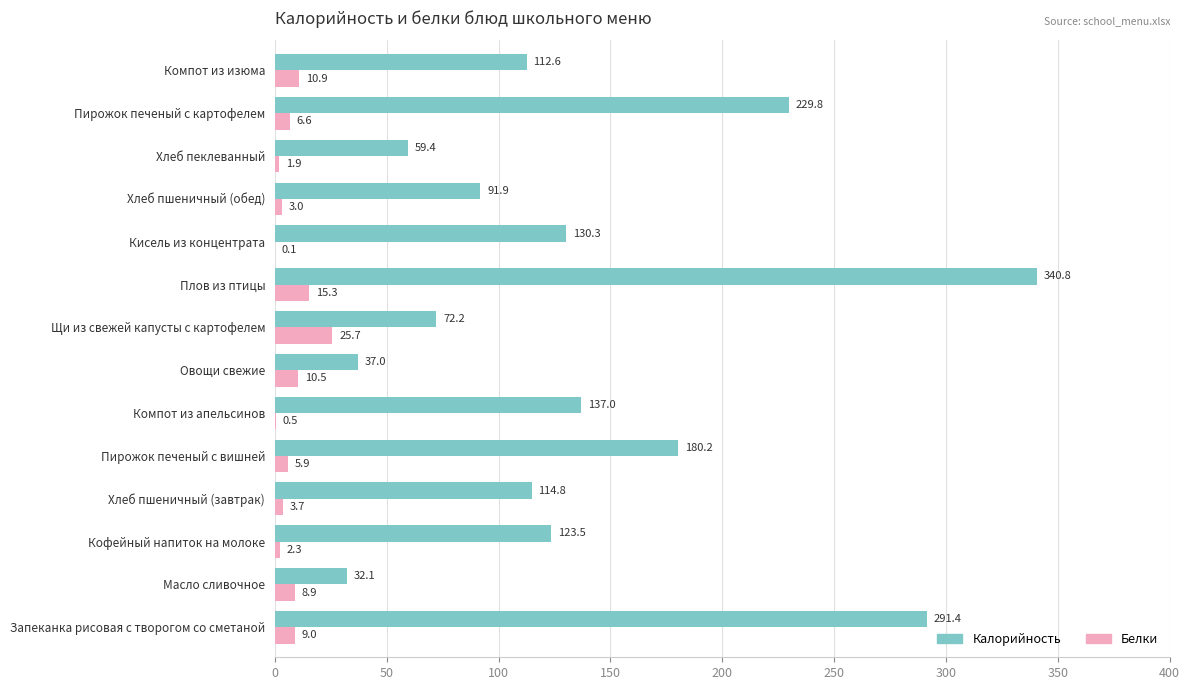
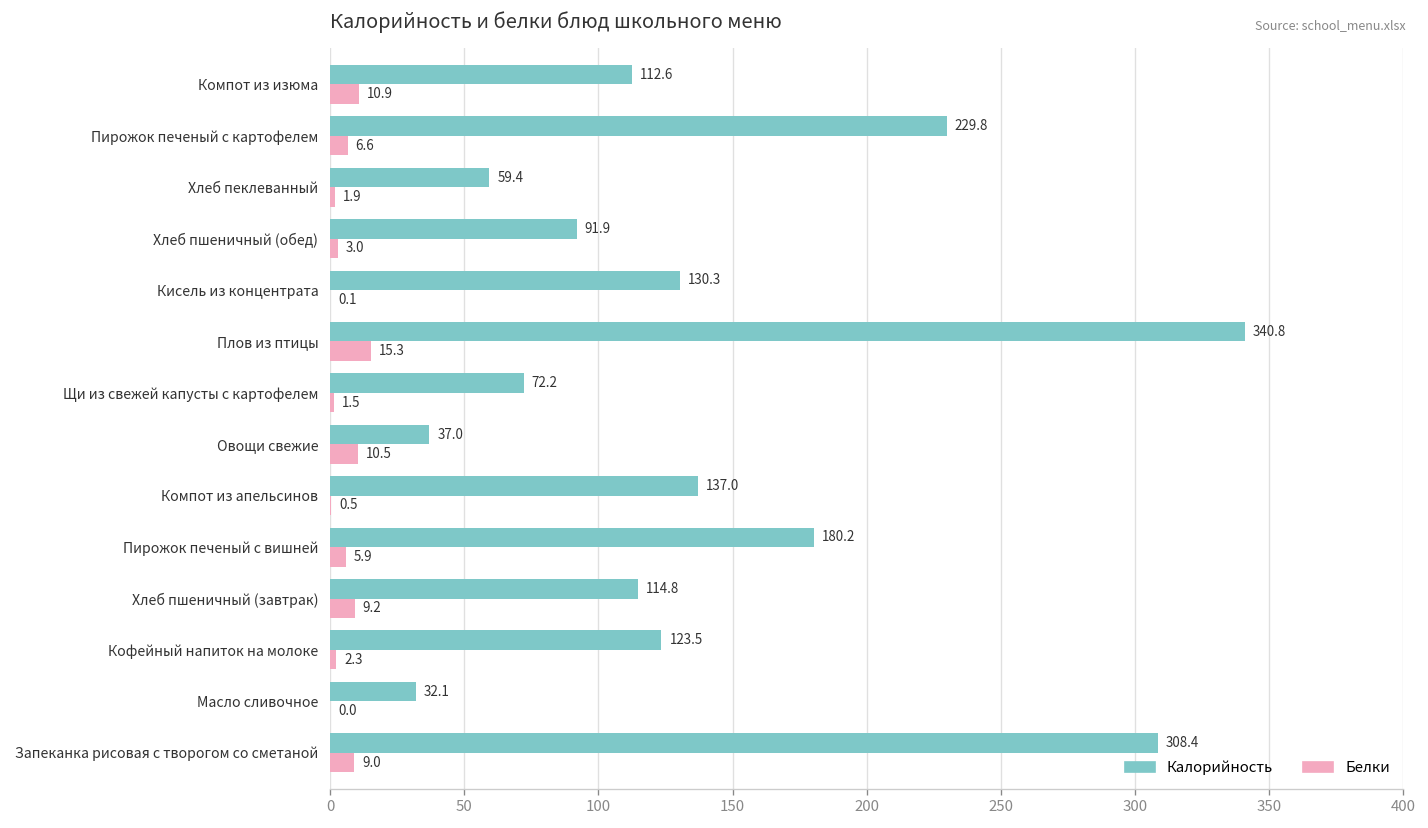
Белки, Щи из свежей капусты с картофелем: 25.7 -> 1.5
Белки, Хлеб пшеничный (завтрак): 3.7 -> 9.2
Белки, Масло сливочное: 8.9 -> 0.0
Калорийность, Запеканка рисовая с творогом со сметаной: 291.4 -> 308.4
